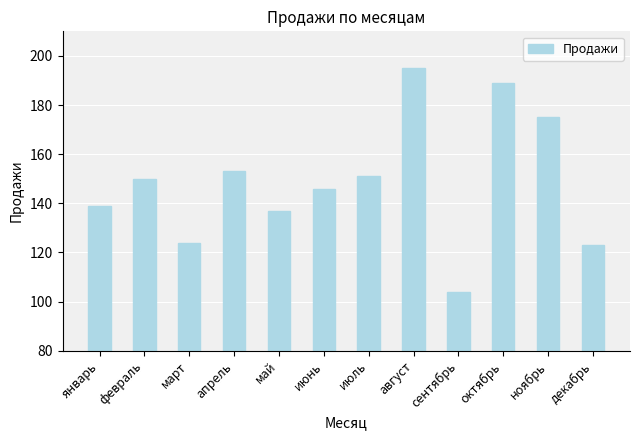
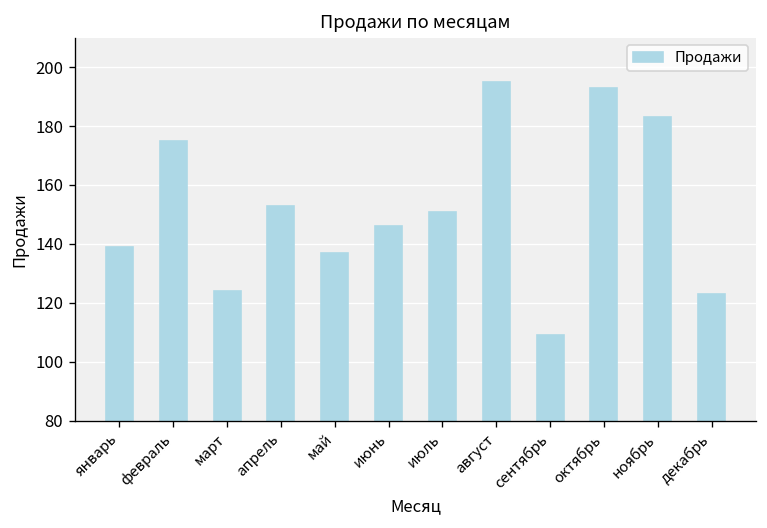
февраль: 150 -> 175
сентябрь: 104 -> 109
октябрь: 189 -> 193
ноябрь: 175 -> 183
